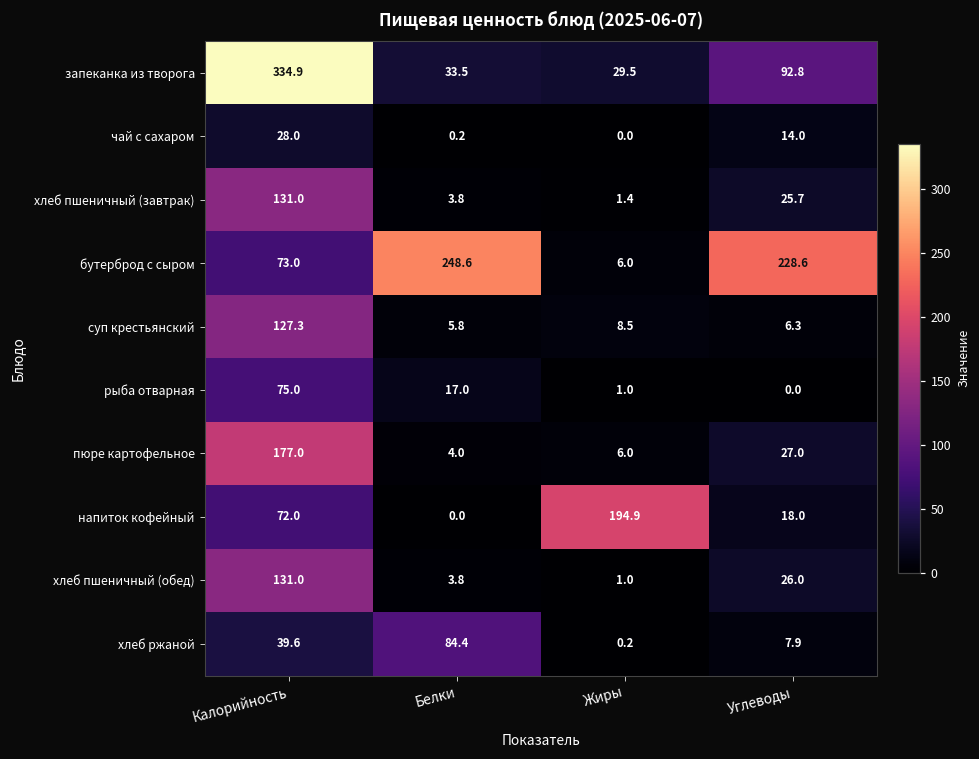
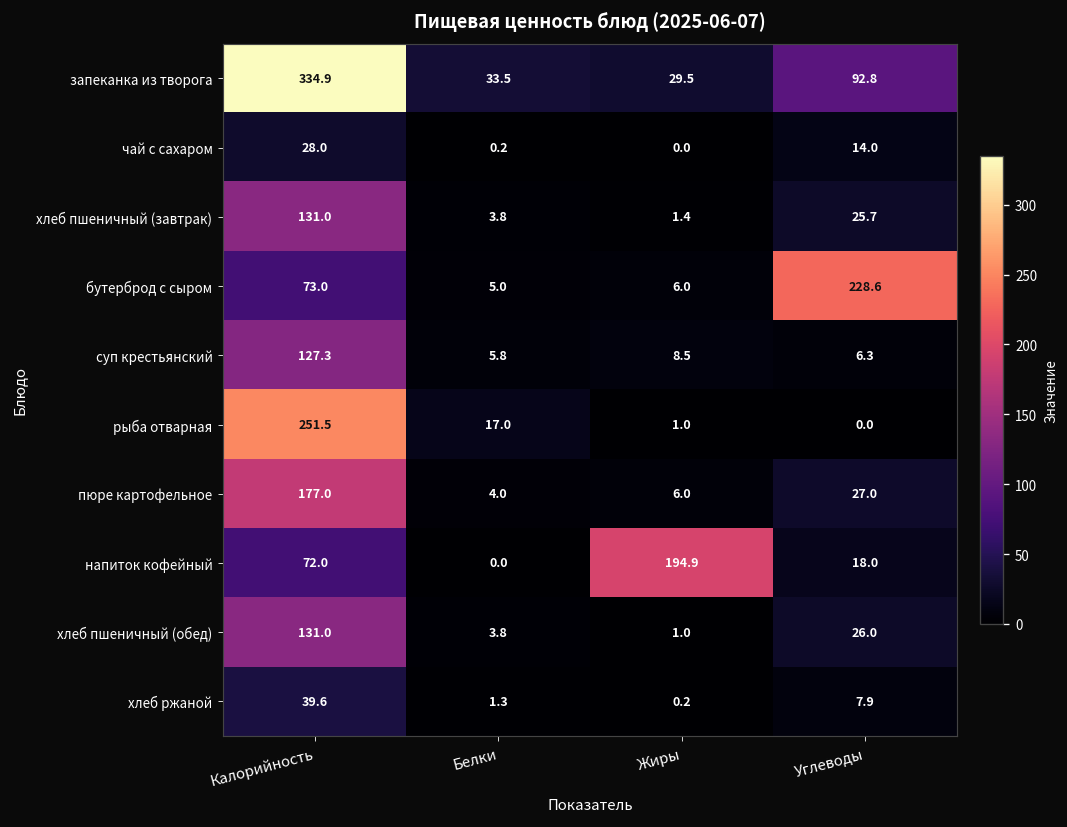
бутерброд с сыром, Белки: 248.6 -> 5.0
рыба отварная, Калорийность: 75.0 -> 251.5
хлеб ржаной, Белки: 84.4 -> 1.3
